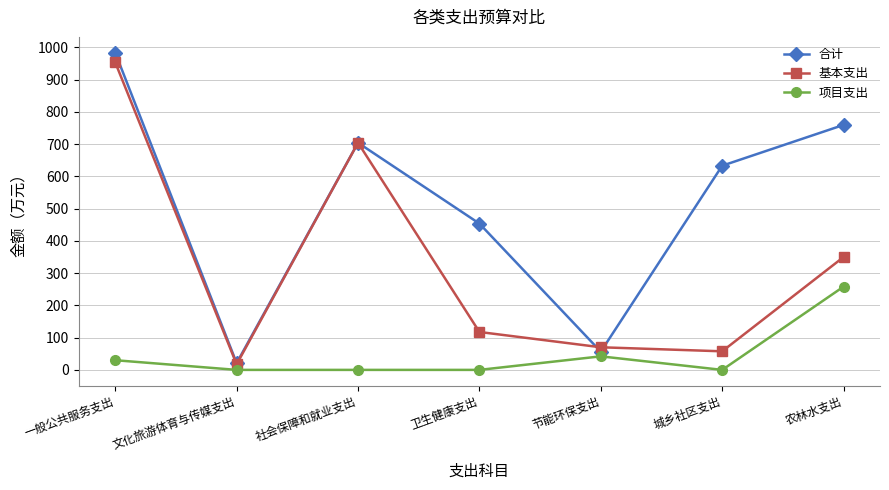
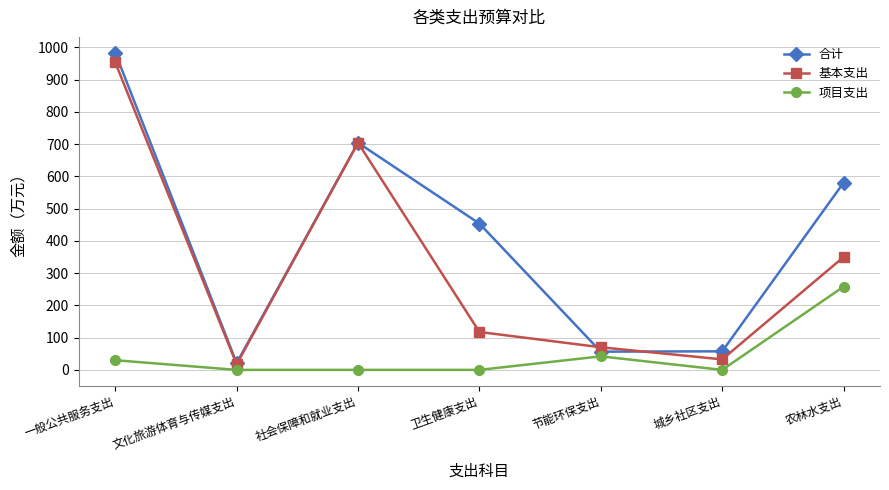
合计, 城乡社区支出: 630 -> 60
基本支出, 城乡社区支出: 60 -> 30
合计, 农林水支出: 760 -> 580
